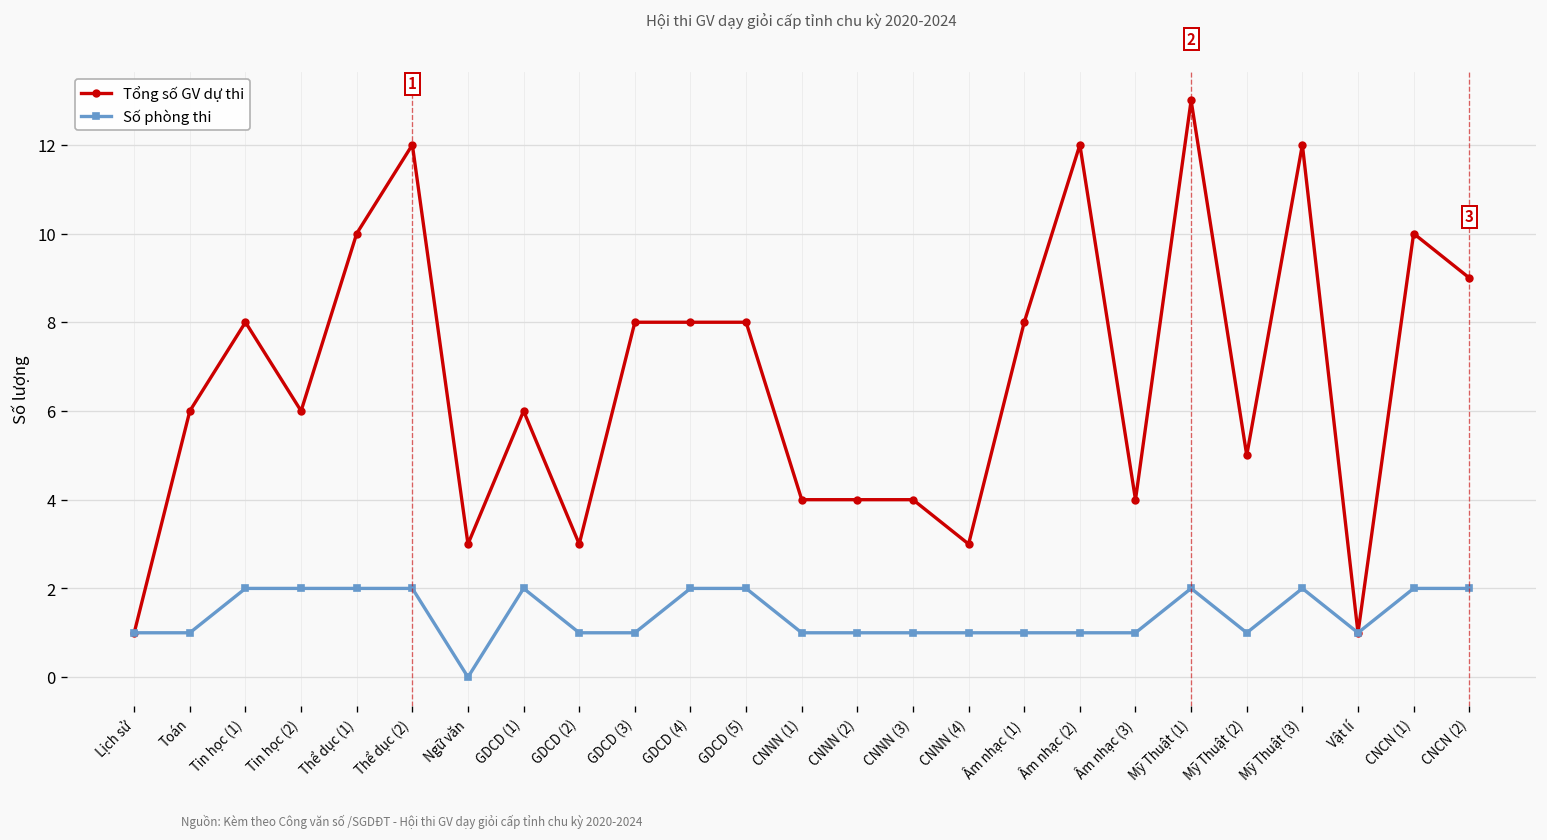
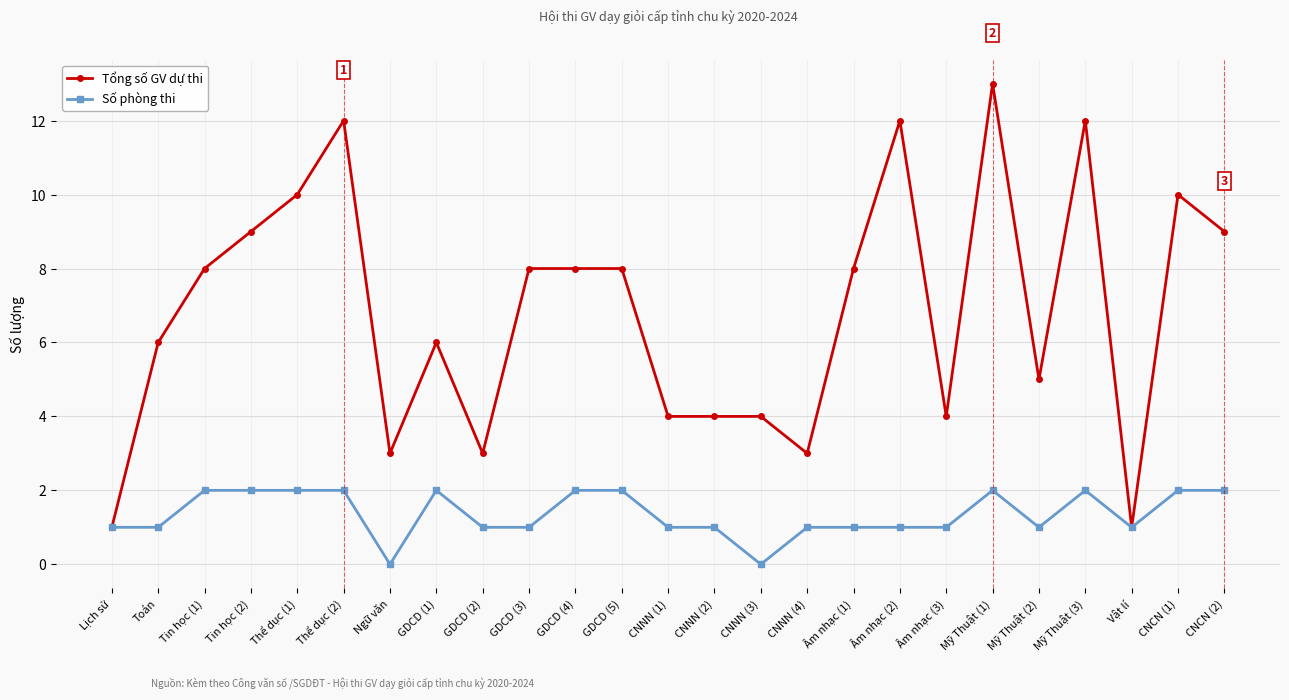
Tổng số GV dự thi, Tin học (2): 6 -> 9
Số phòng thi, CNNN (3): 1 -> 0
